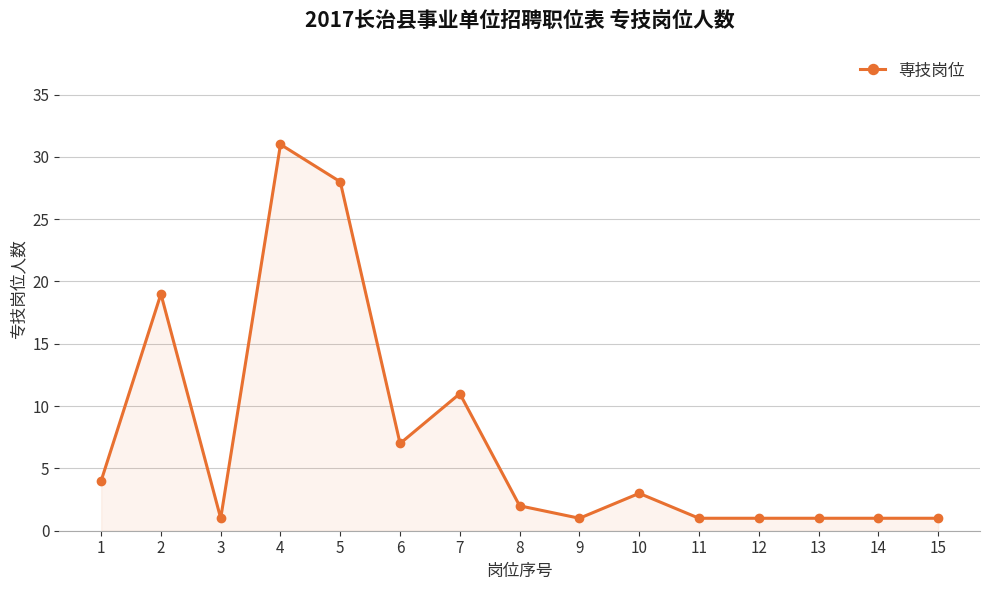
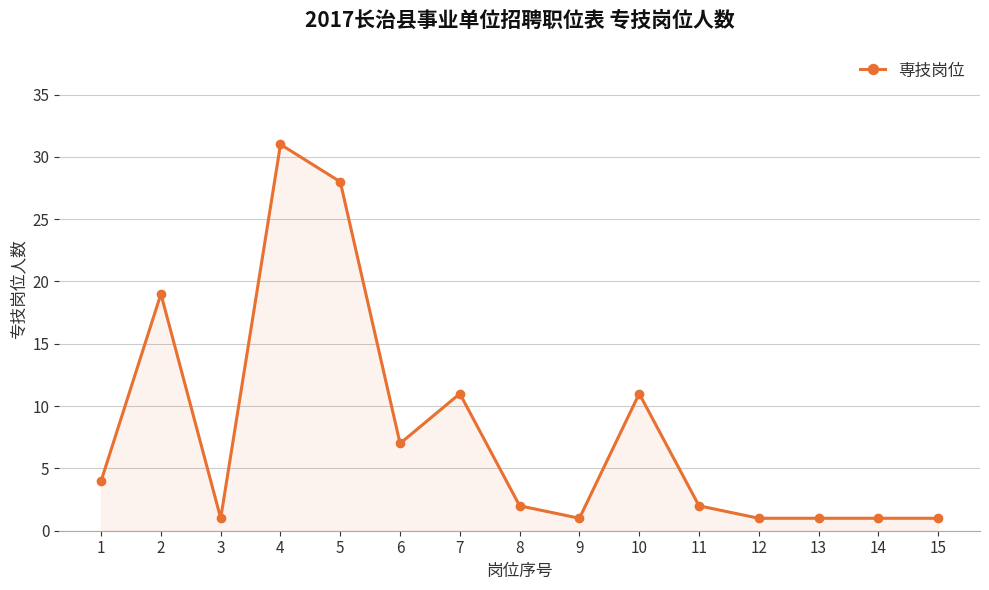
10: 3 -> 11
11: 1 -> 2
